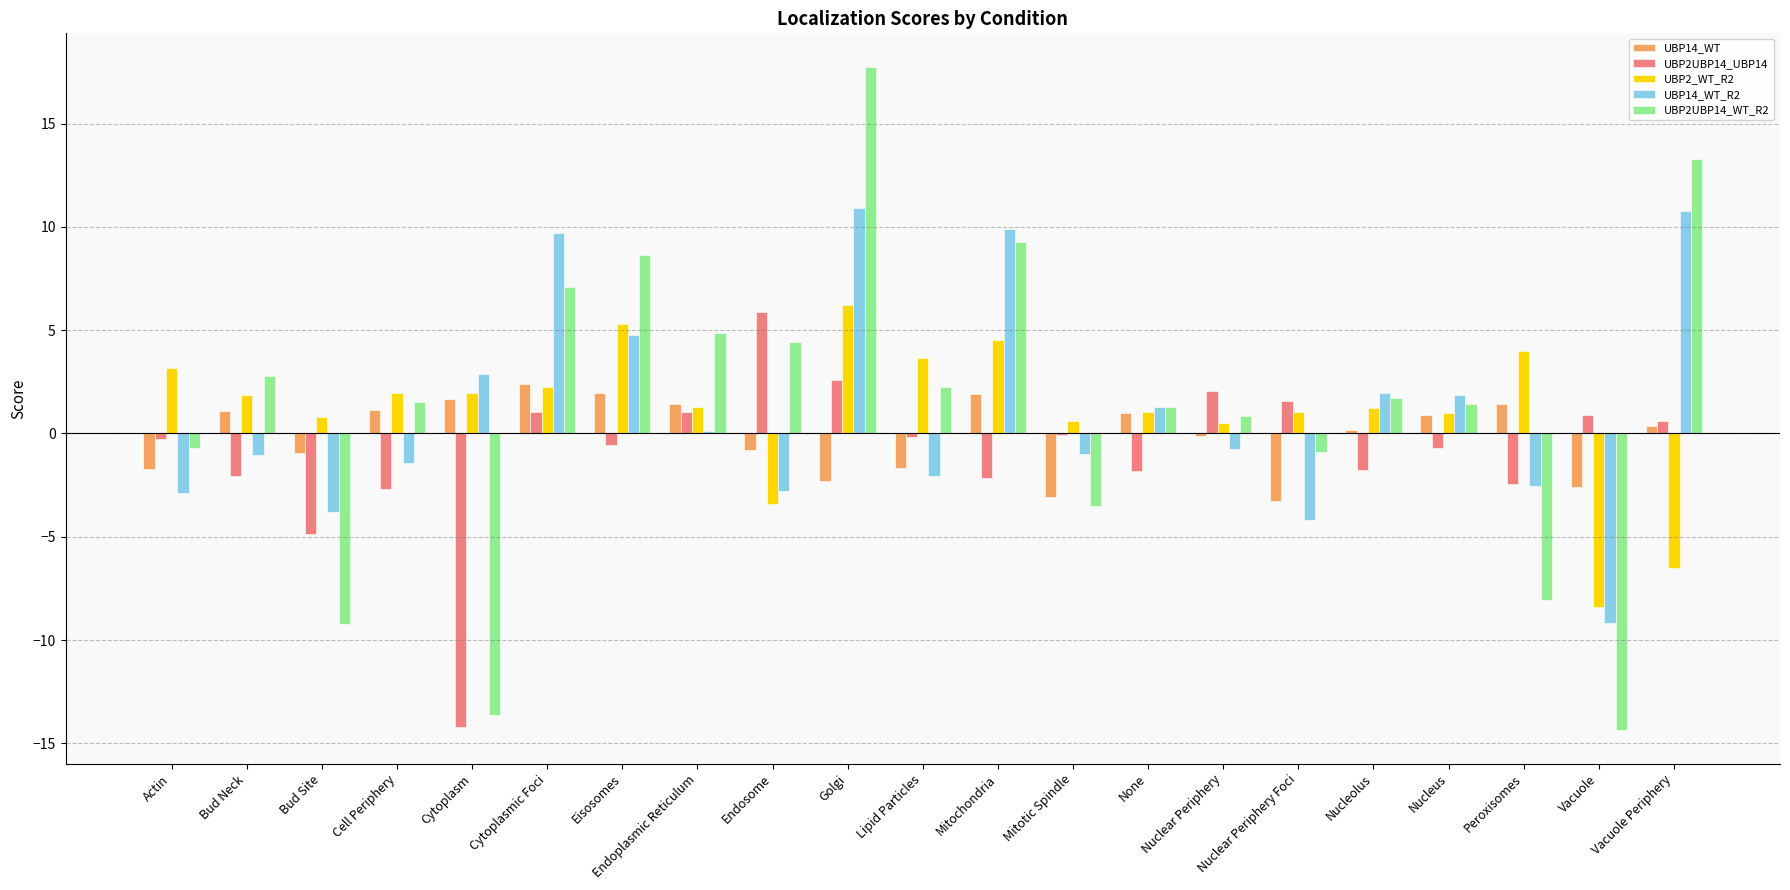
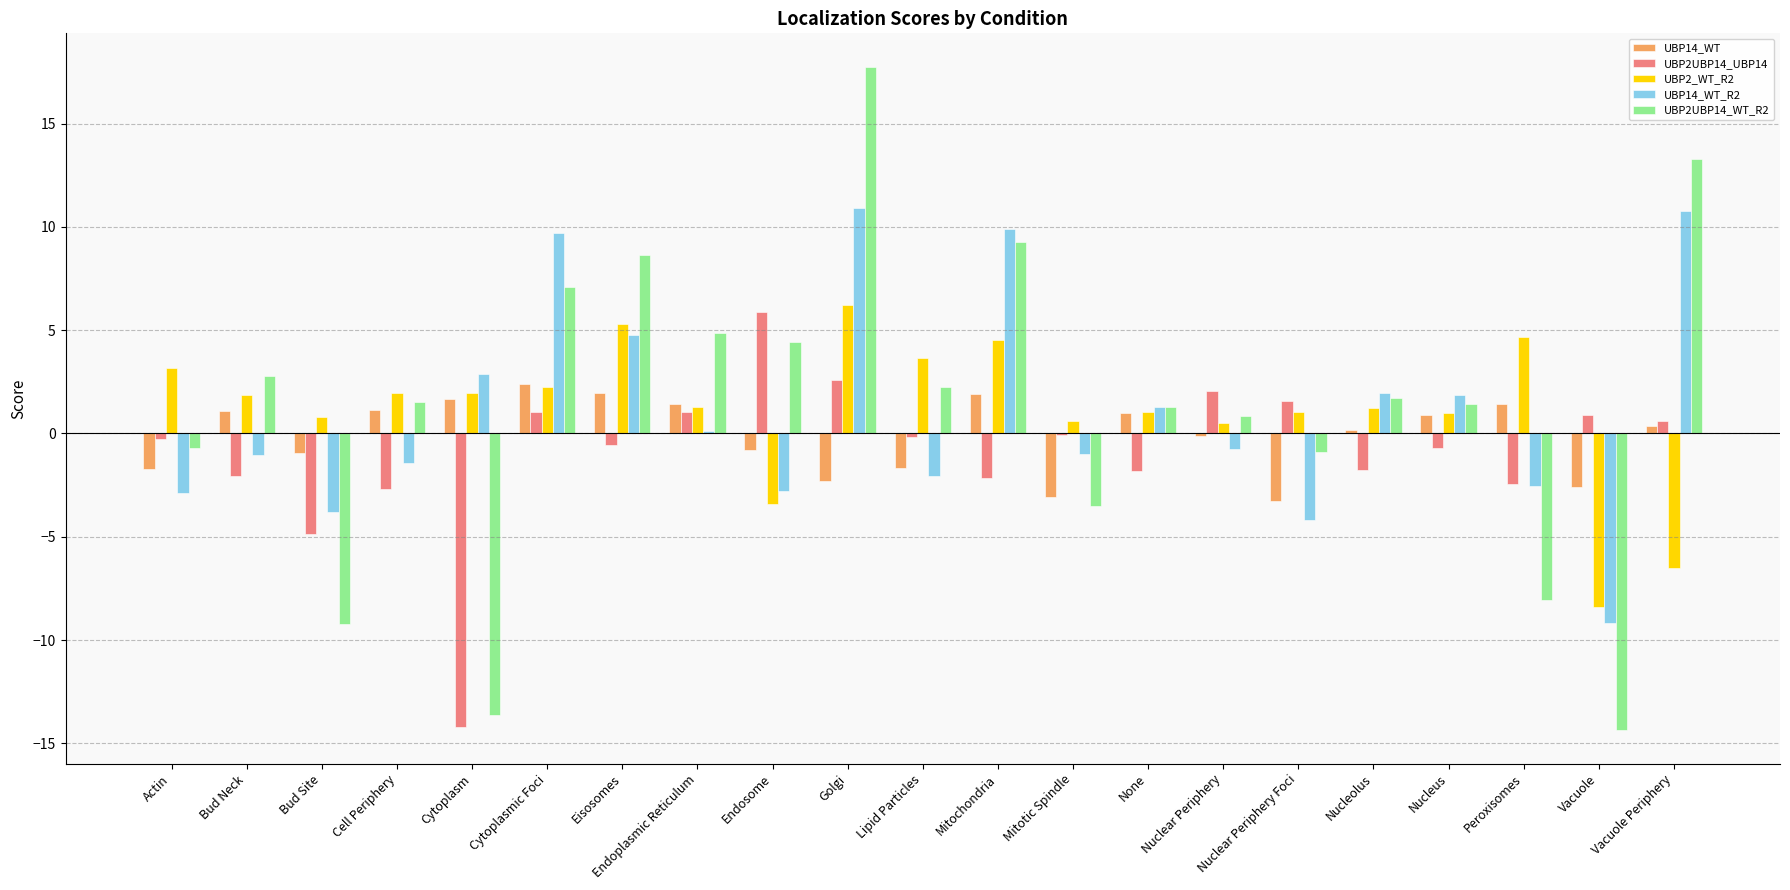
UBP2_WT_R2, Peroxisomes: 4.0 -> 4.7
